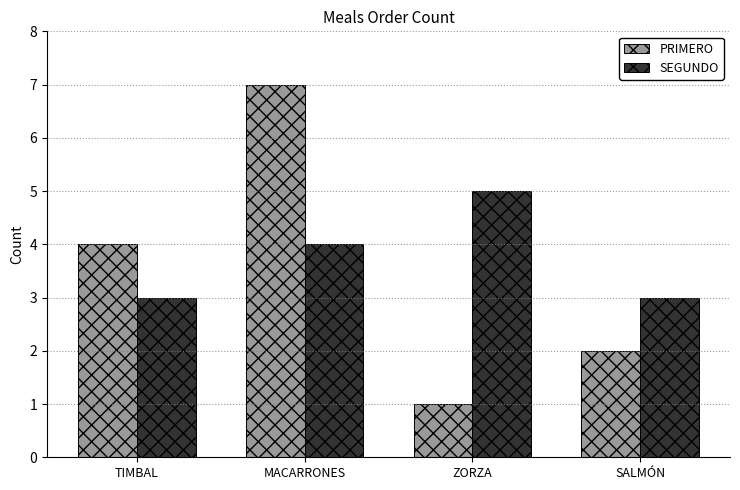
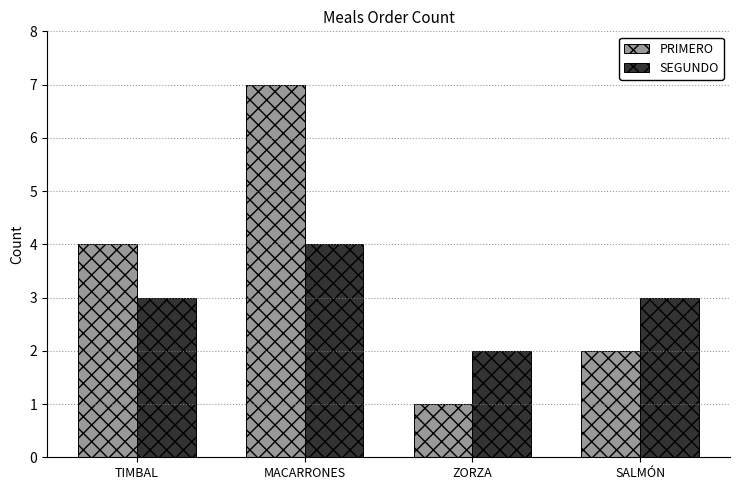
SEGUNDO, ZORZA: 5 -> 2
